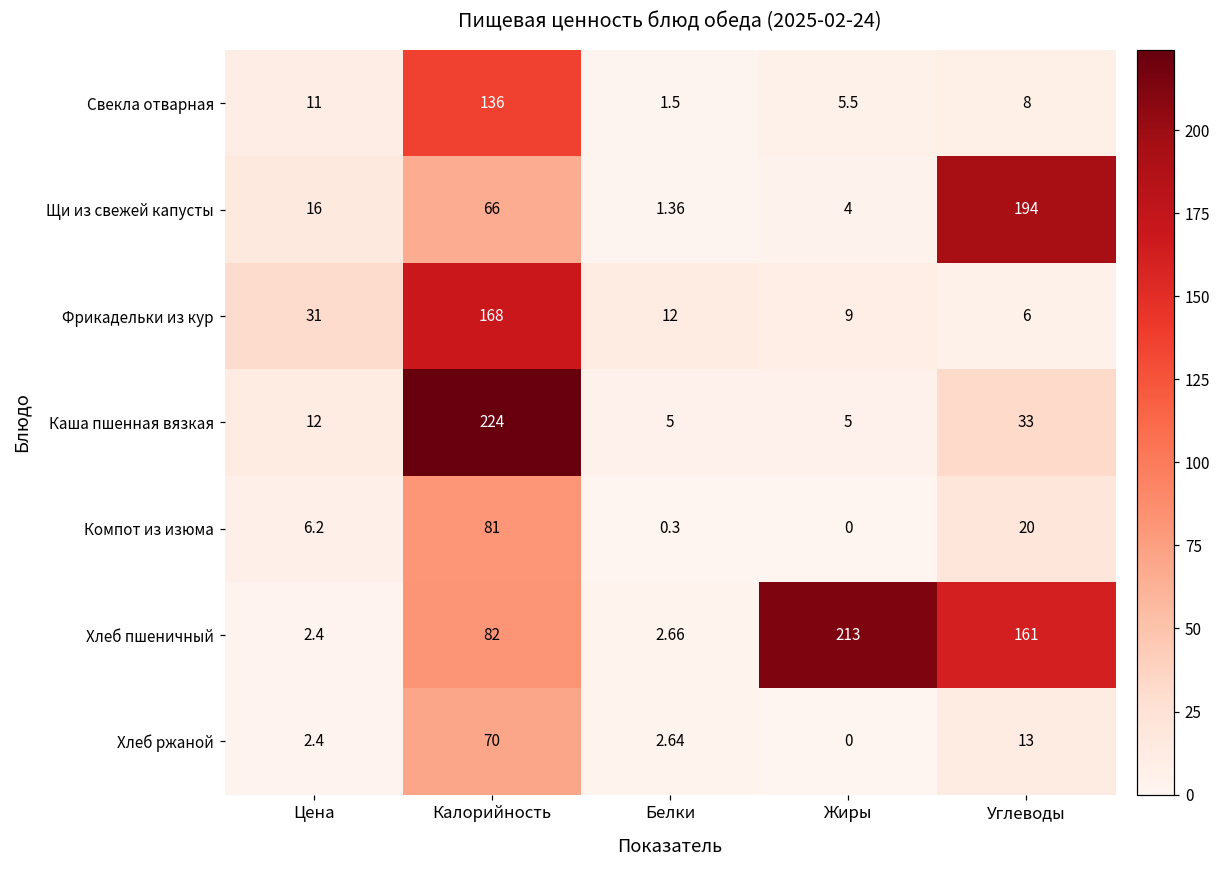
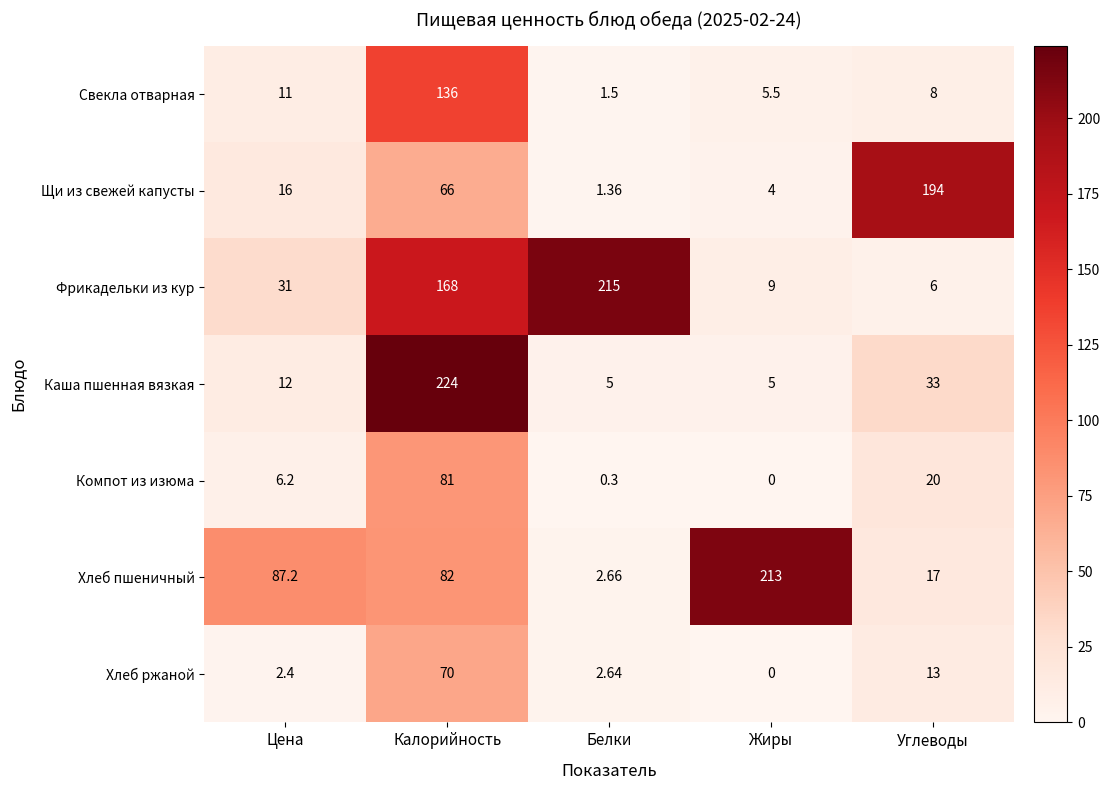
Фрикадельки из кур, Белки: 12 -> 215
Хлеб пшеничный, Цена: 2.4 -> 87.2
Хлеб пшеничный, Углеводы: 161 -> 17
